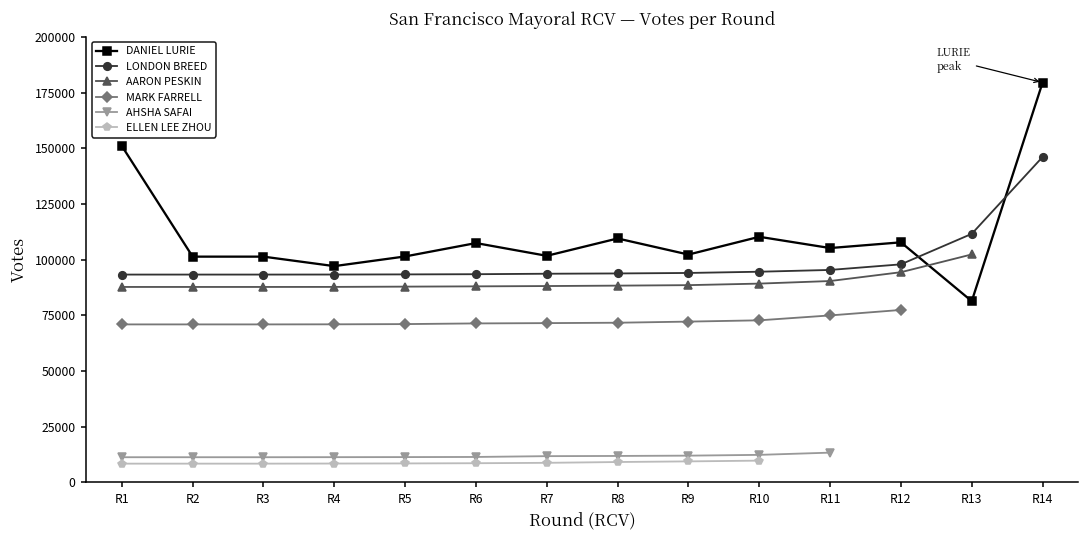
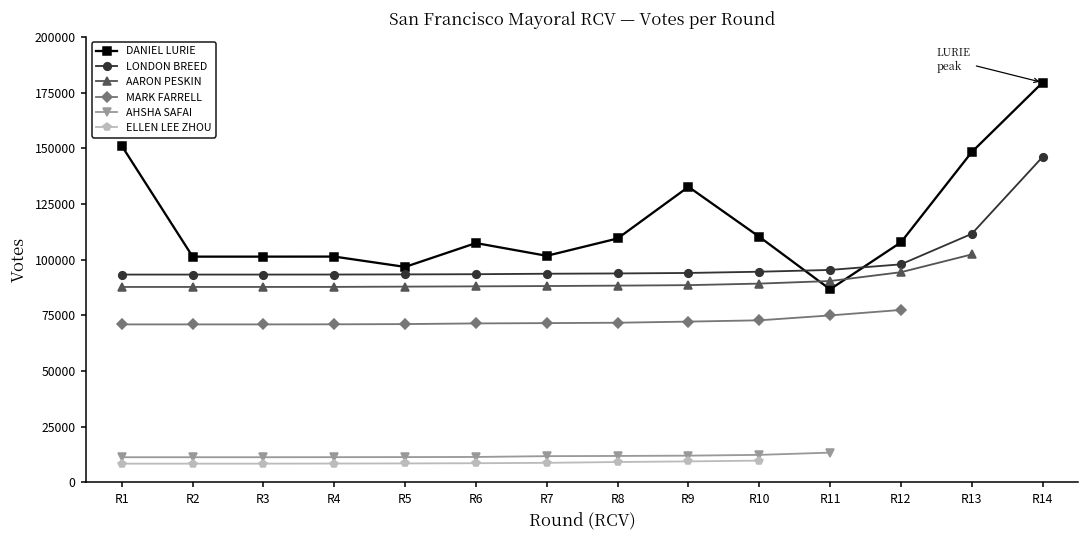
DANIEL LURIE, R4: 97000 -> 101000
DANIEL LURIE, R5: 101000 -> 97000
DANIEL LURIE, R9: 102000 -> 133000
DANIEL LURIE, R11: 105000 -> 87000
DANIEL LURIE, R13: 81000 -> 148000
